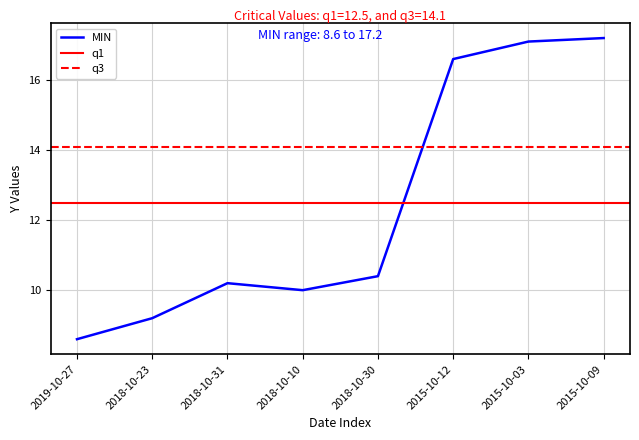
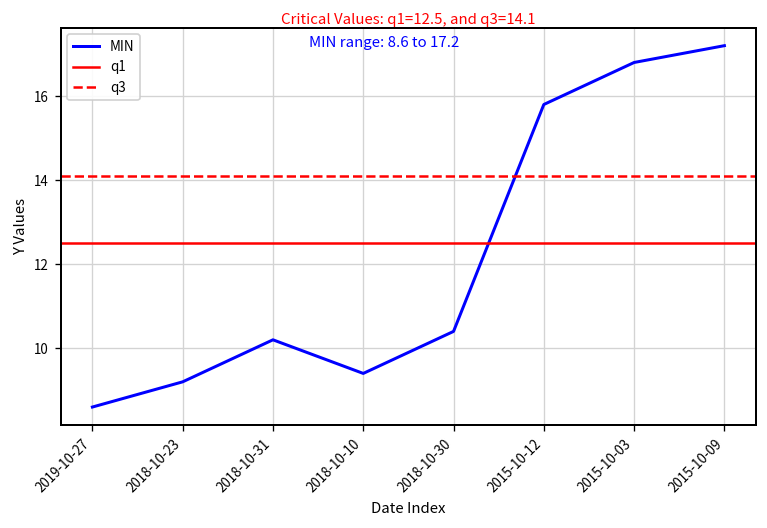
2018-10-10: 10.0 -> 9.4
2015-10-12: 16.6 -> 15.8
2015-10-03: 17.1 -> 16.8
